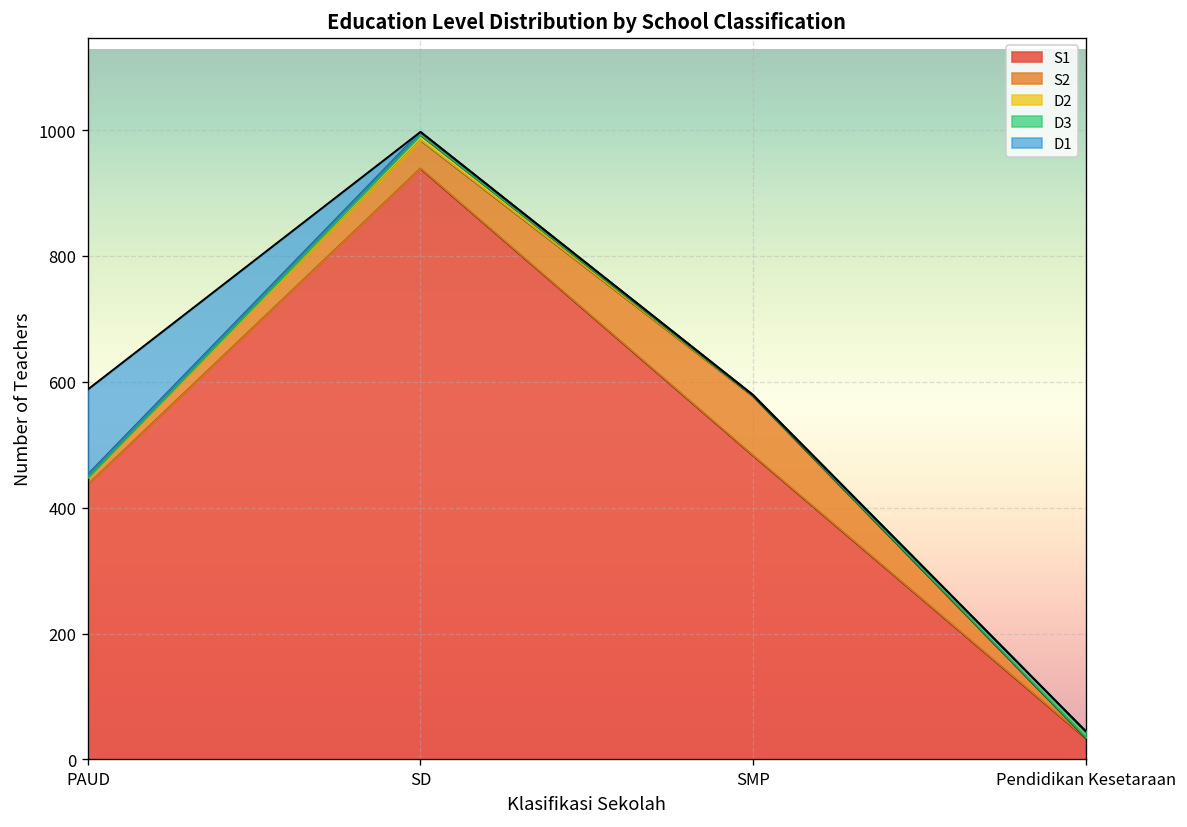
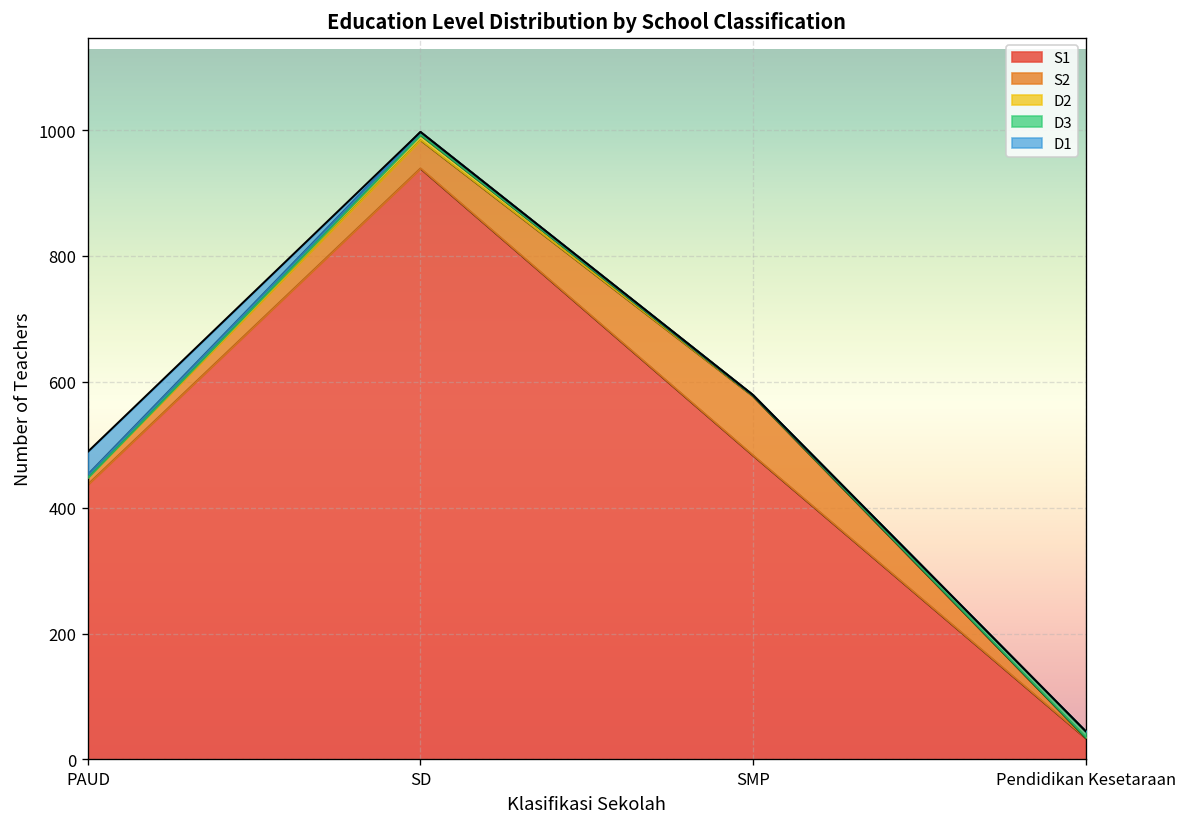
D1, PAUD: 140 -> 40
